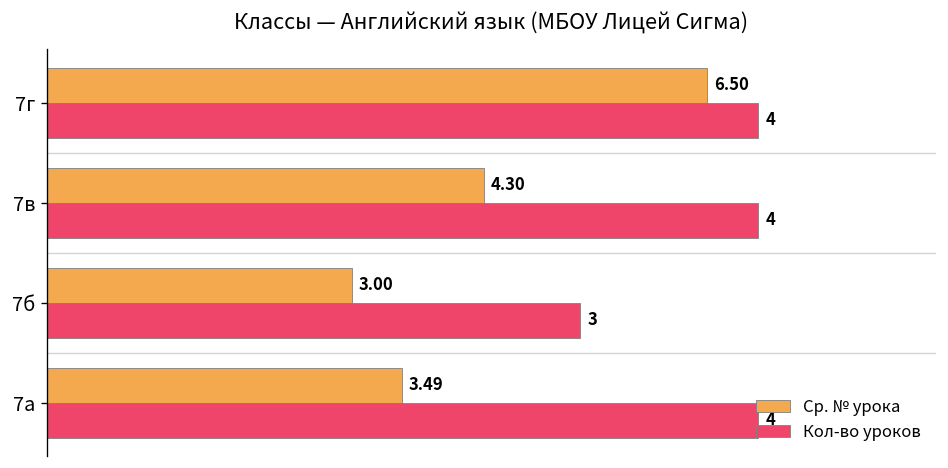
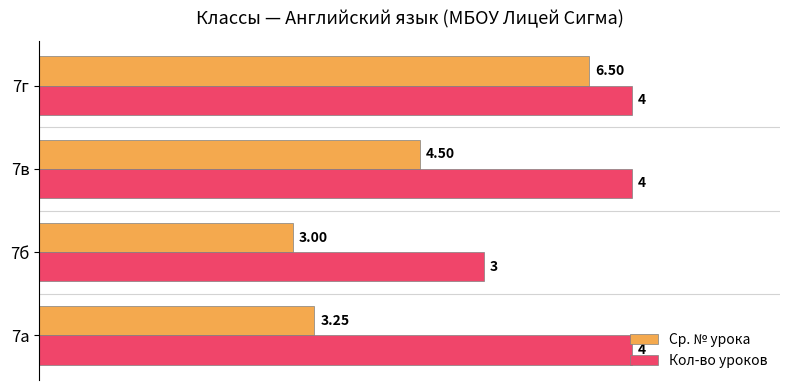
Ср. № урока, 7в: 4.30 -> 4.50
Ср. № урока, 7а: 3.49 -> 3.25
